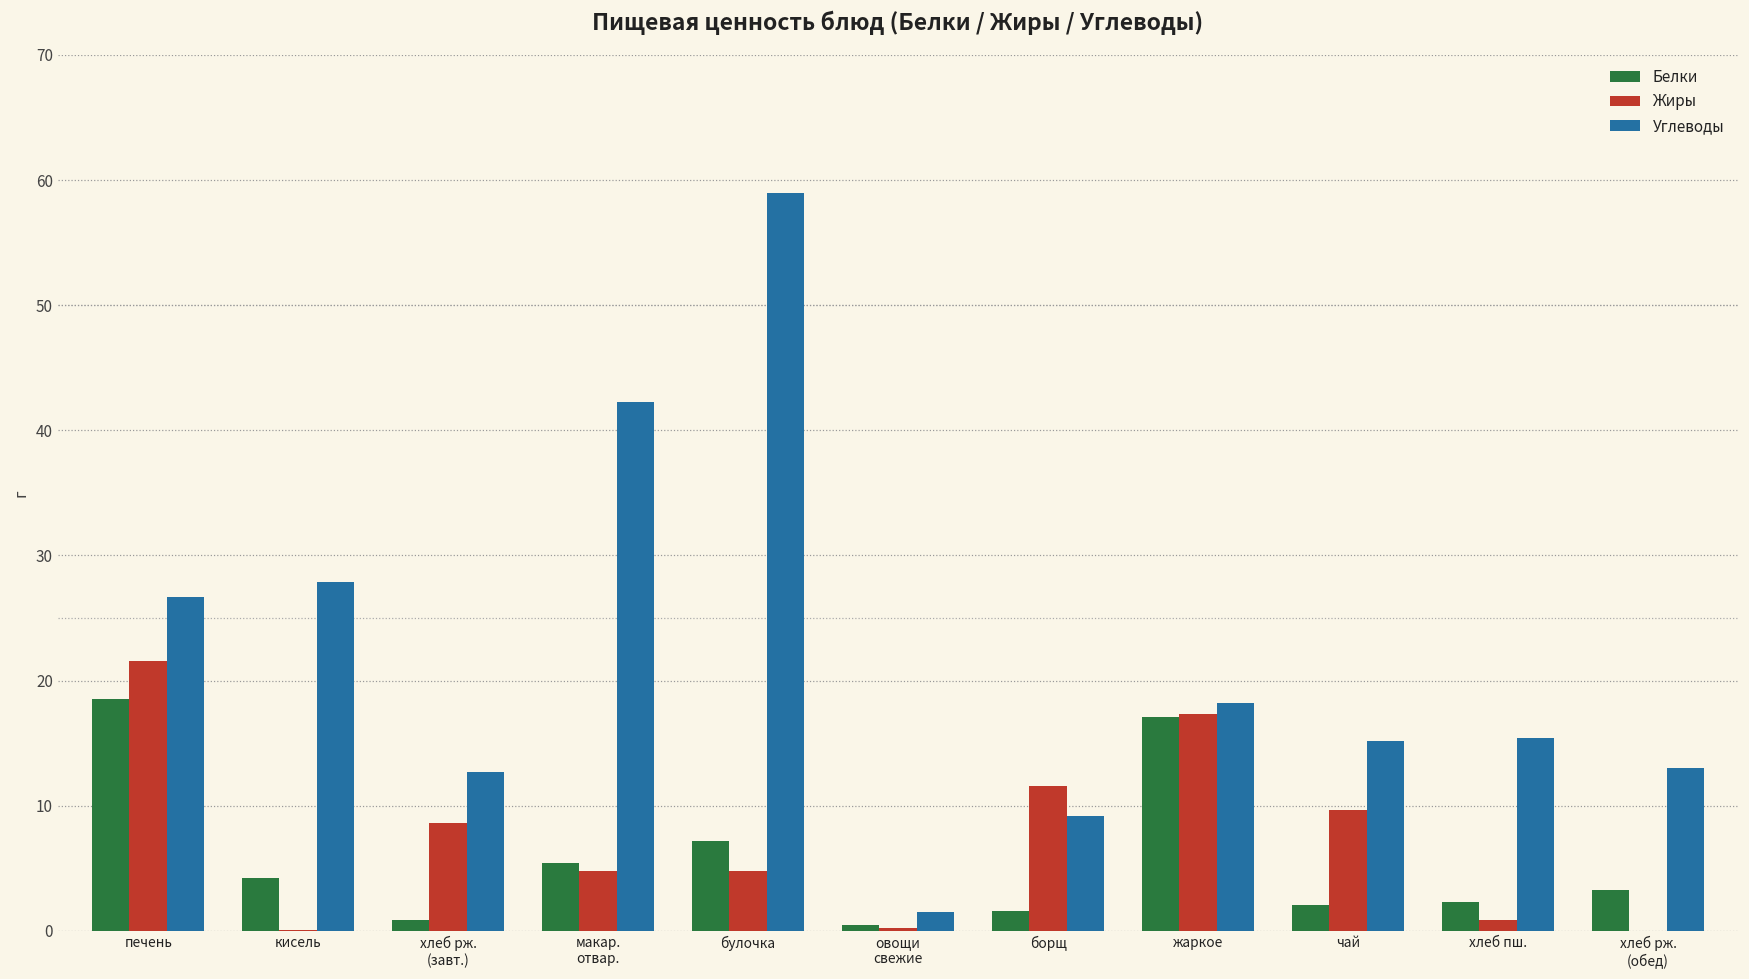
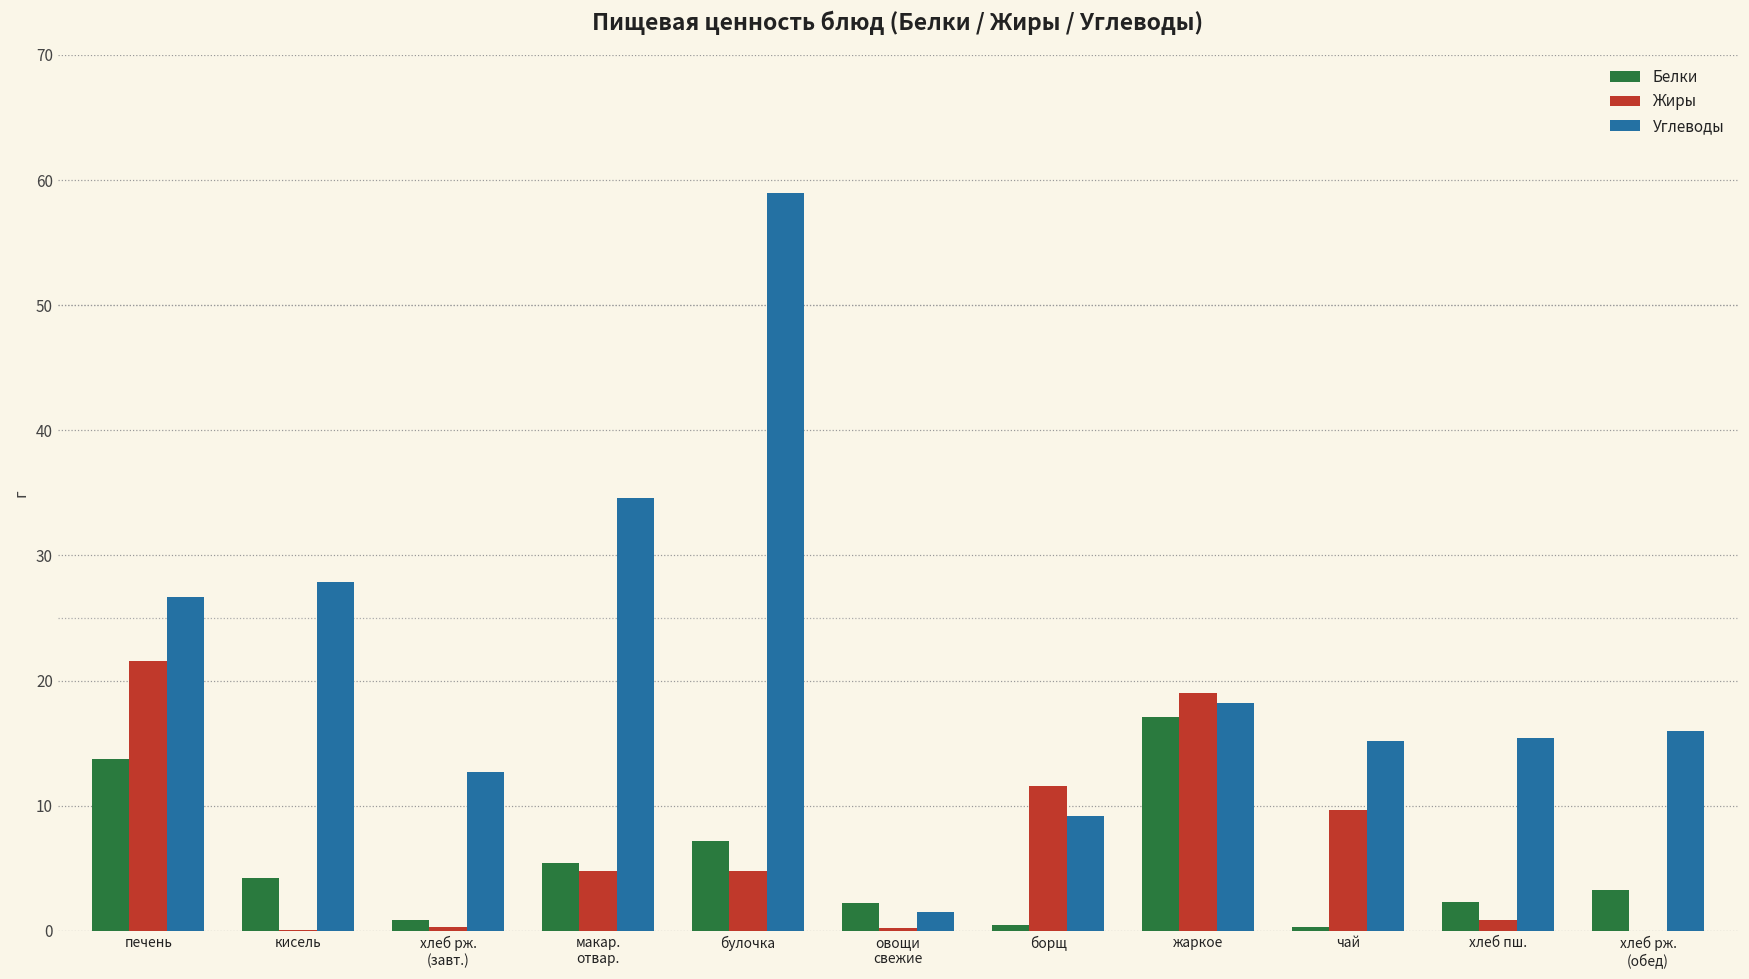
Белки, печень: 18.5 -> 13.7
Жиры, хлеб рж. (завт.): 8.6 -> 0.3
Углеводы, макар. отвар.: 42.3 -> 34.6
Белки, овощи свежие: 0.5 -> 2.2
Белки, борщ: 1.6 -> 0.5
Жиры, жаркое: 17.3 -> 19.0
Белки, чай: 2.1 -> 0.3
Углеводы, хлеб рж. (обед): 13 -> 16
